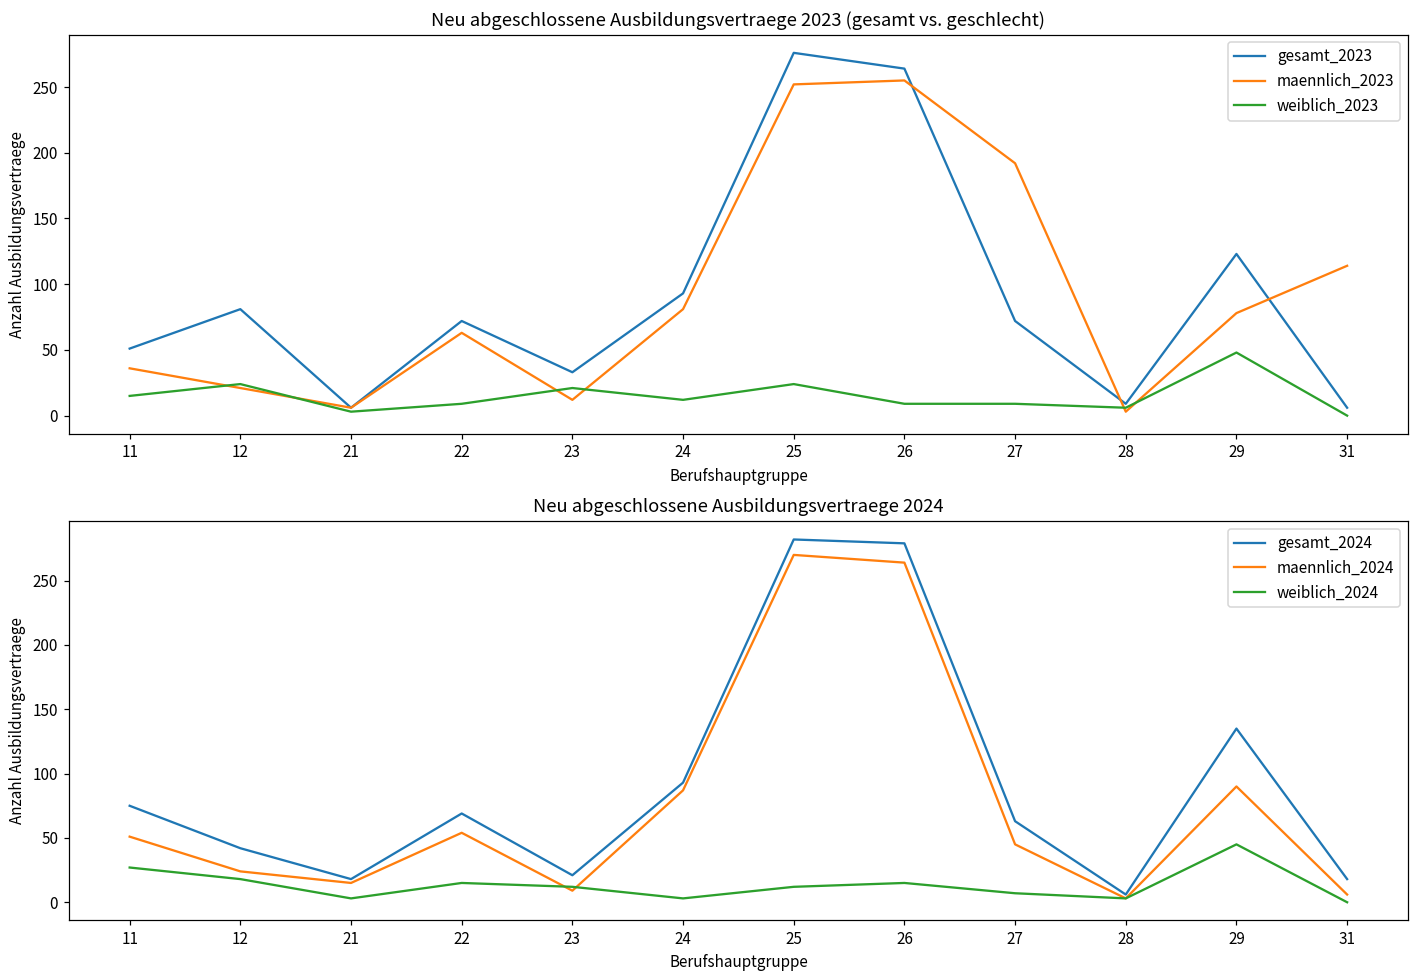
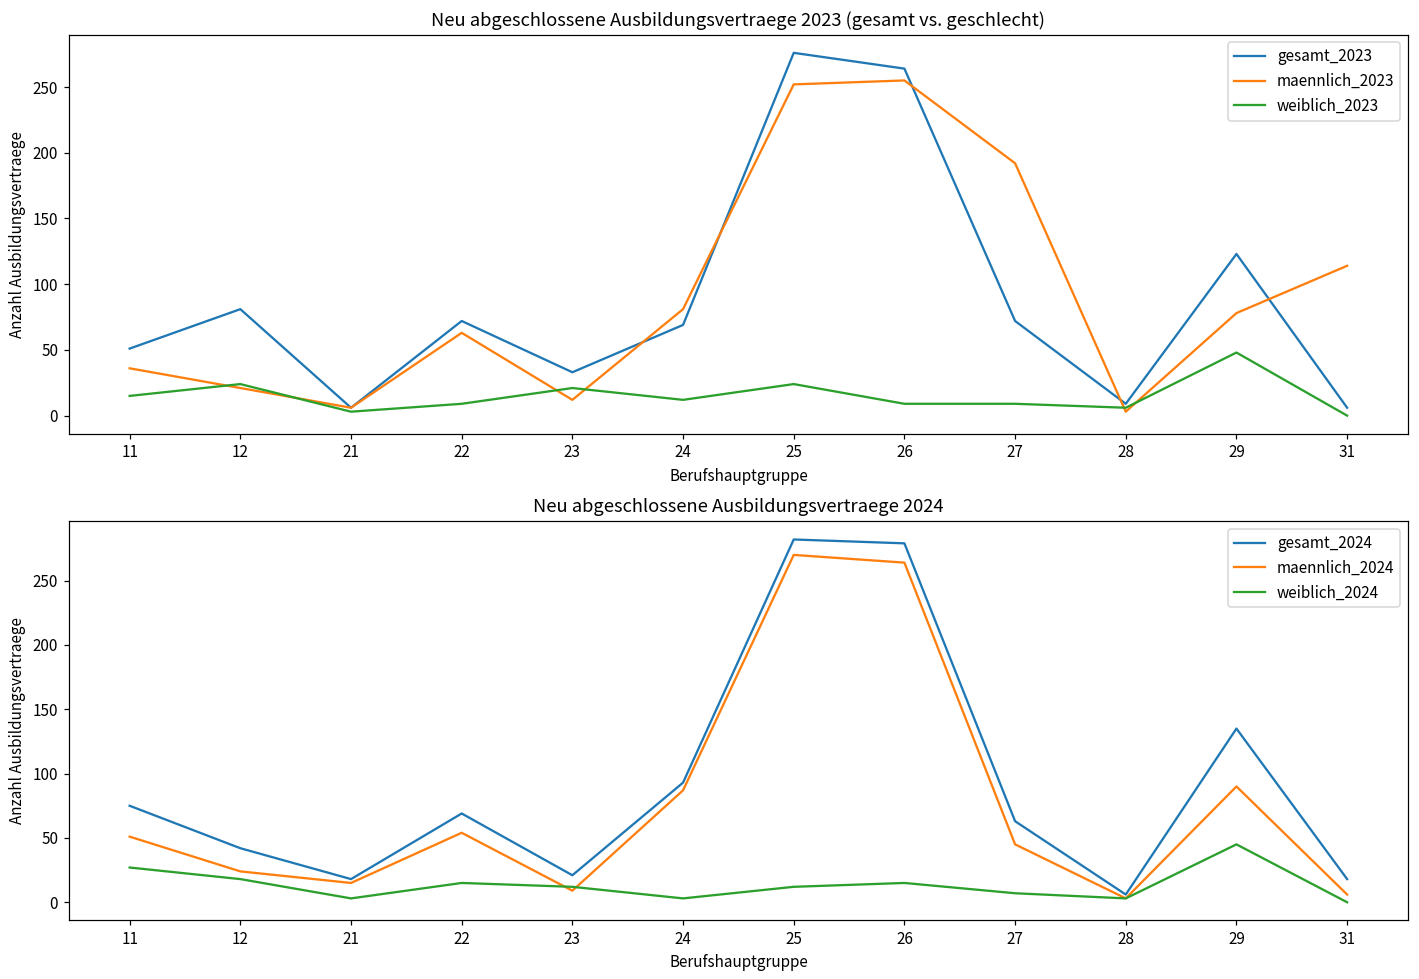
Neu abgeschlossene Ausbildungsvertraege 2023 (gesamt vs. geschlecht), gesamt_2023, 24: 93 -> 69
